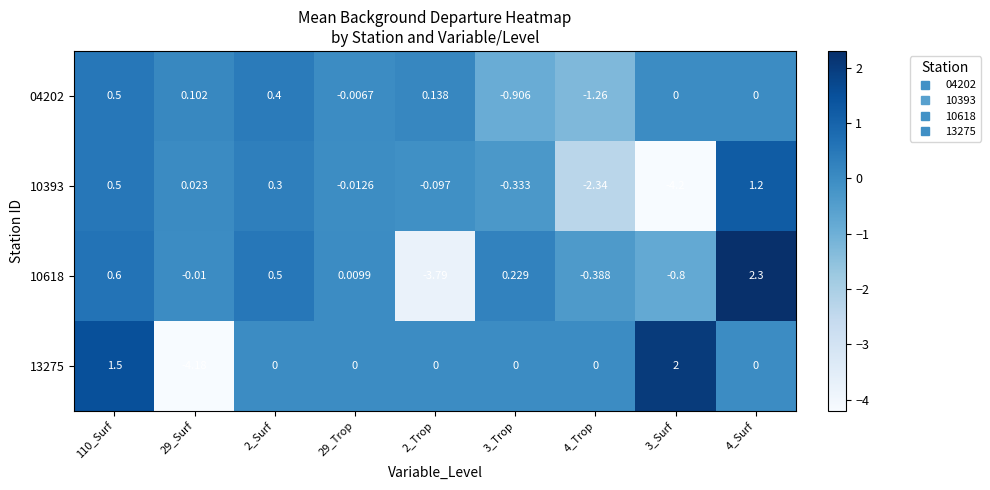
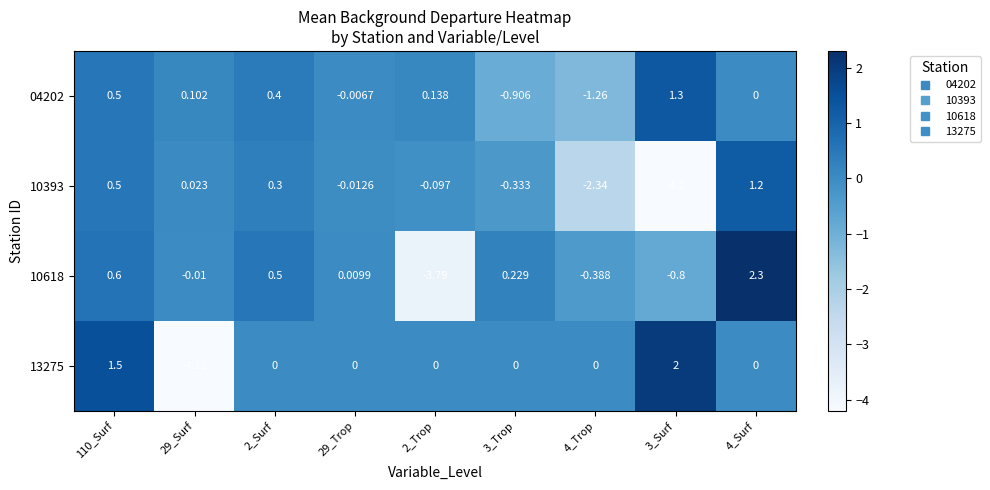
04202, 3_Surf: 0 -> 1.3
